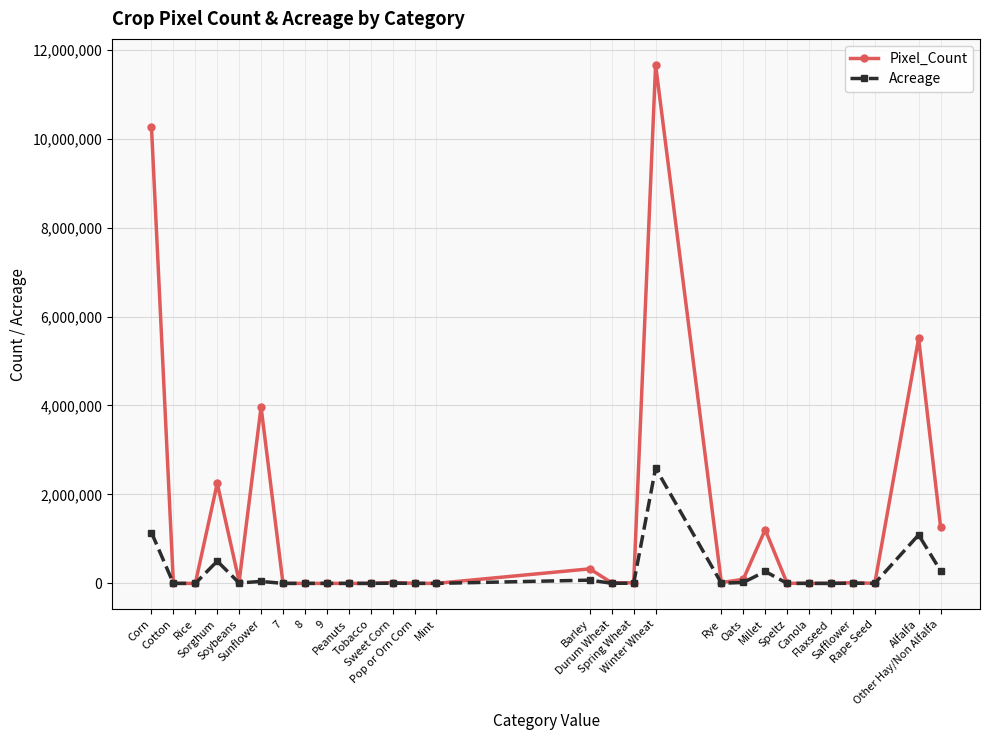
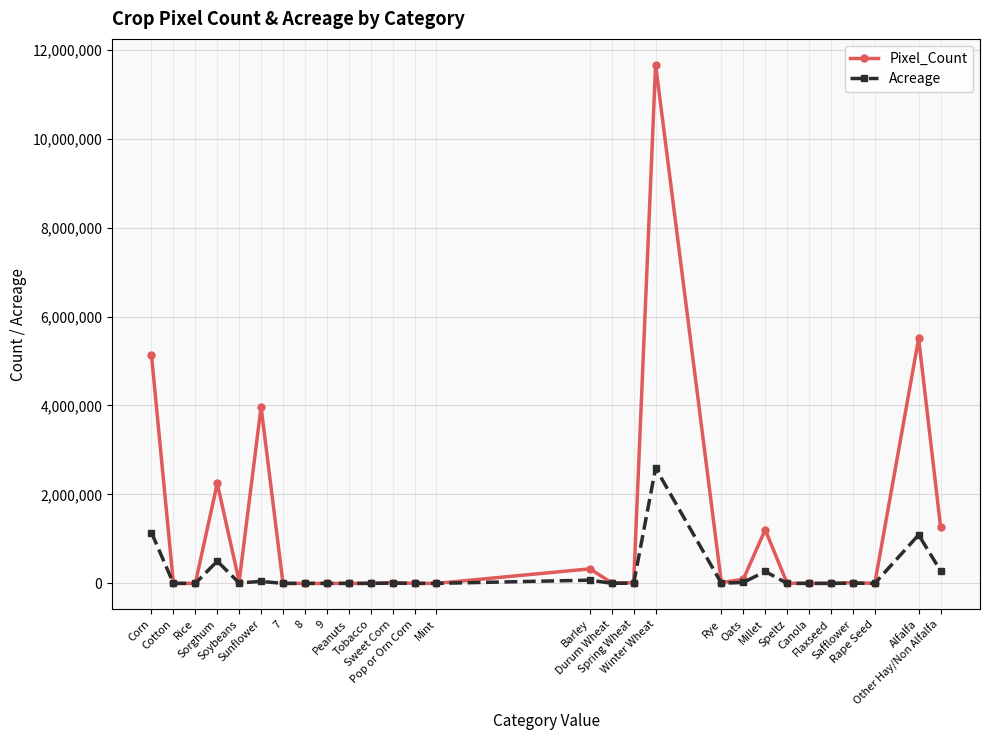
Pixel_Count, Corn: 10,300,000 -> 5,100,000
